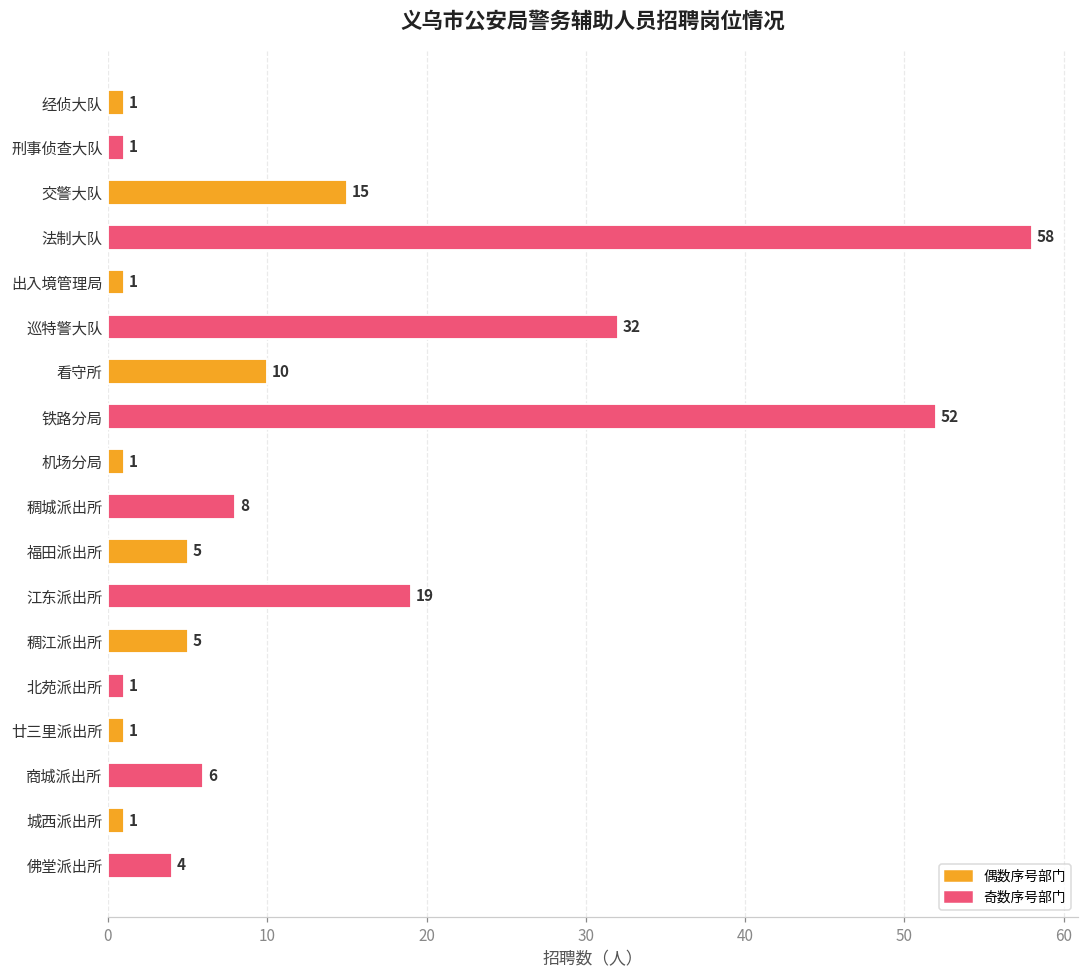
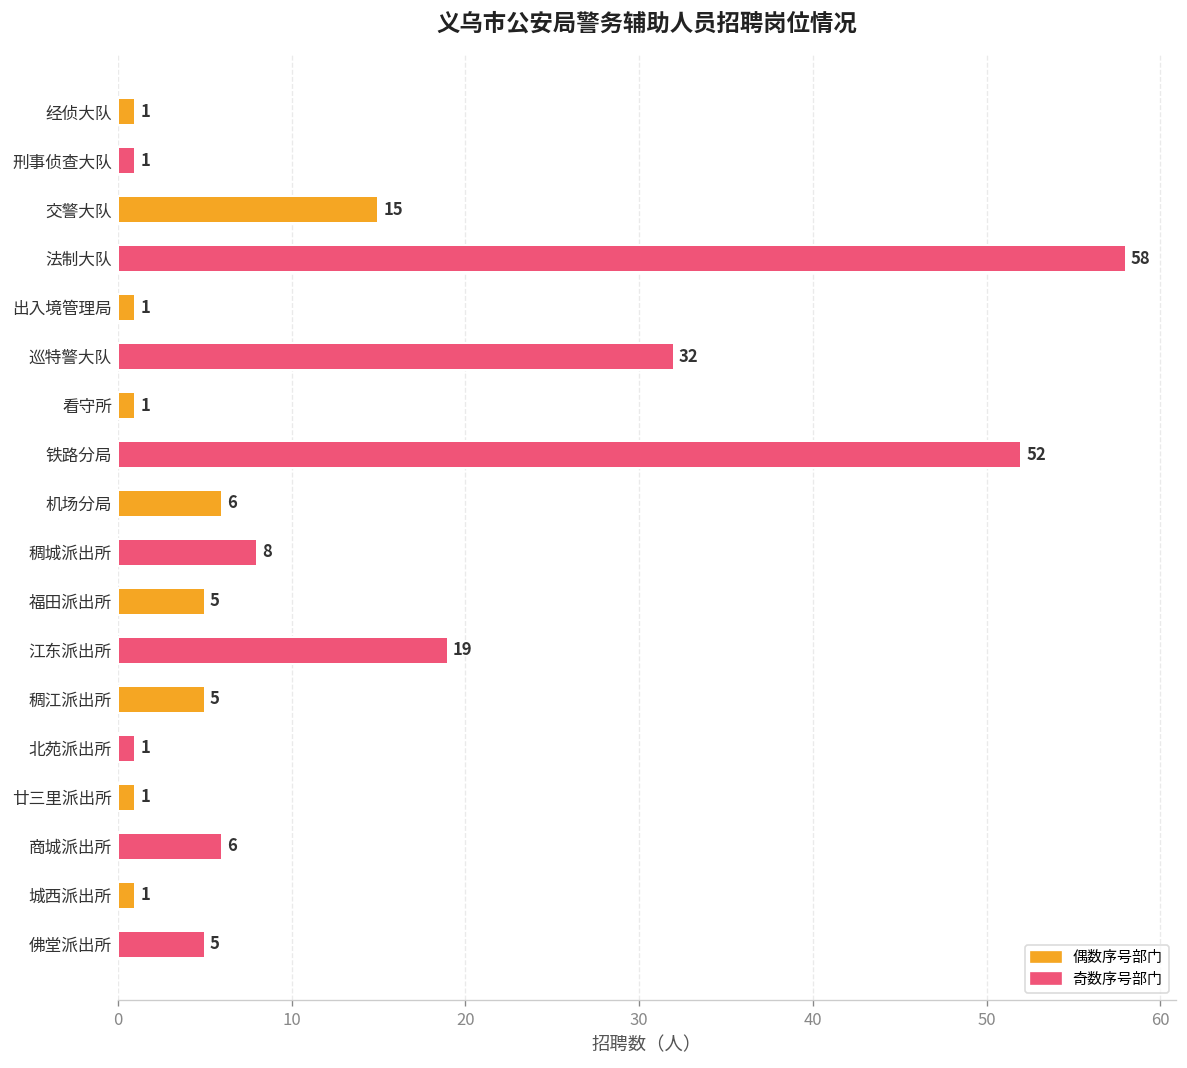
看守所: 10 -> 1
机场分局: 1 -> 6
佛堂派出所: 4 -> 5
